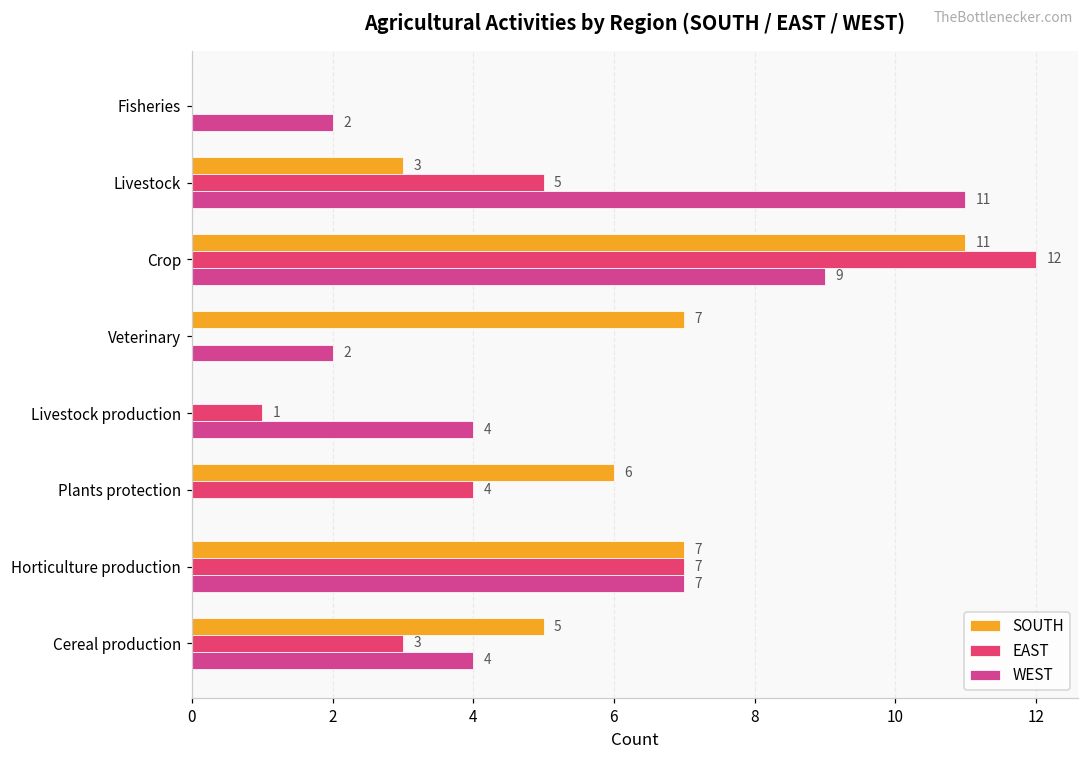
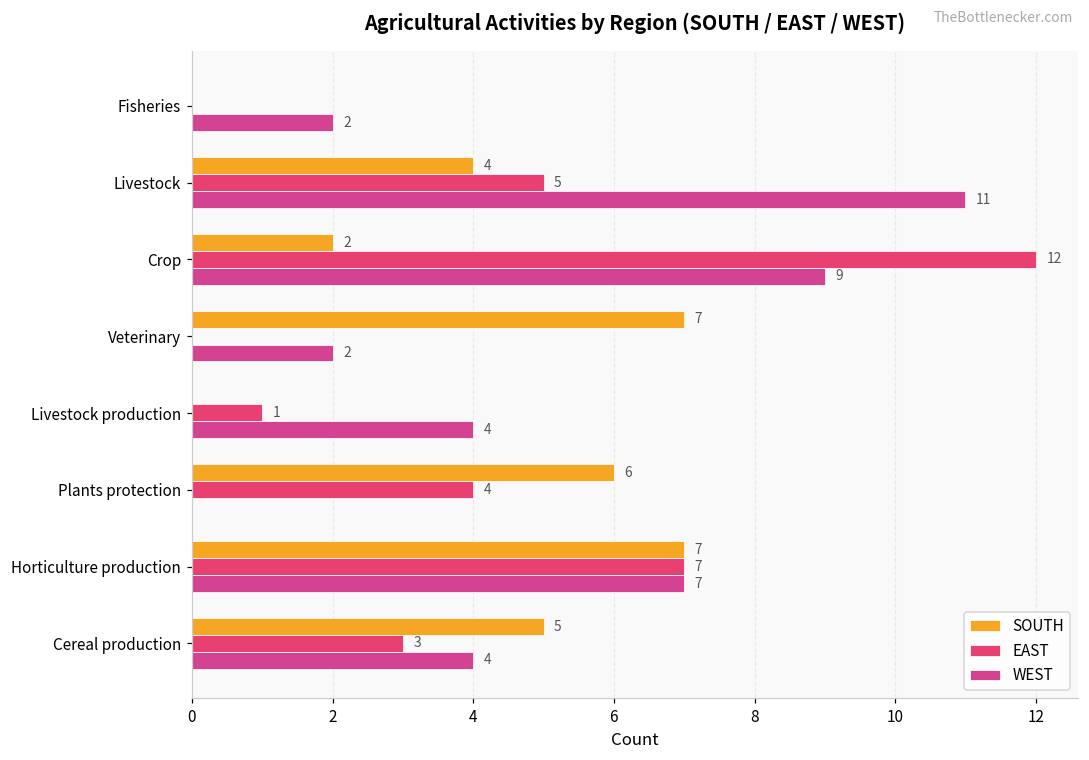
SOUTH, Livestock: 3 -> 4
SOUTH, Crop: 11 -> 2
